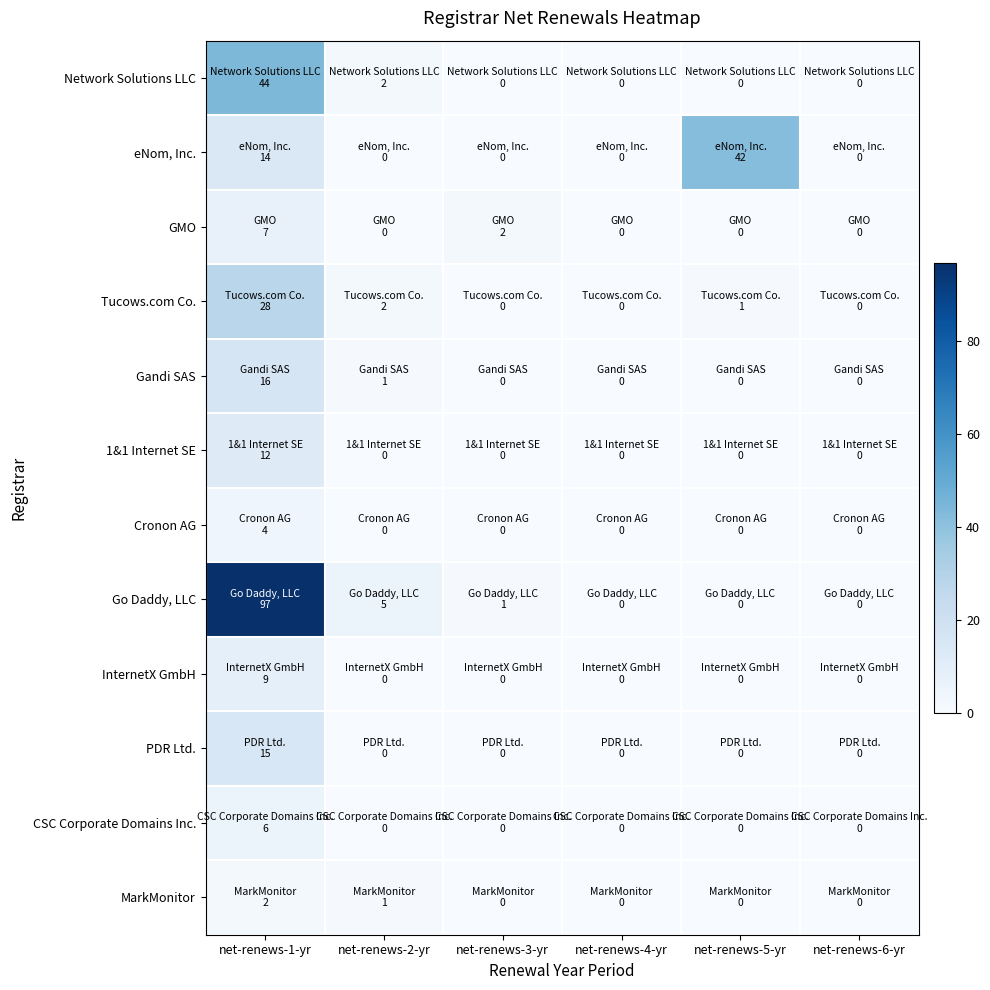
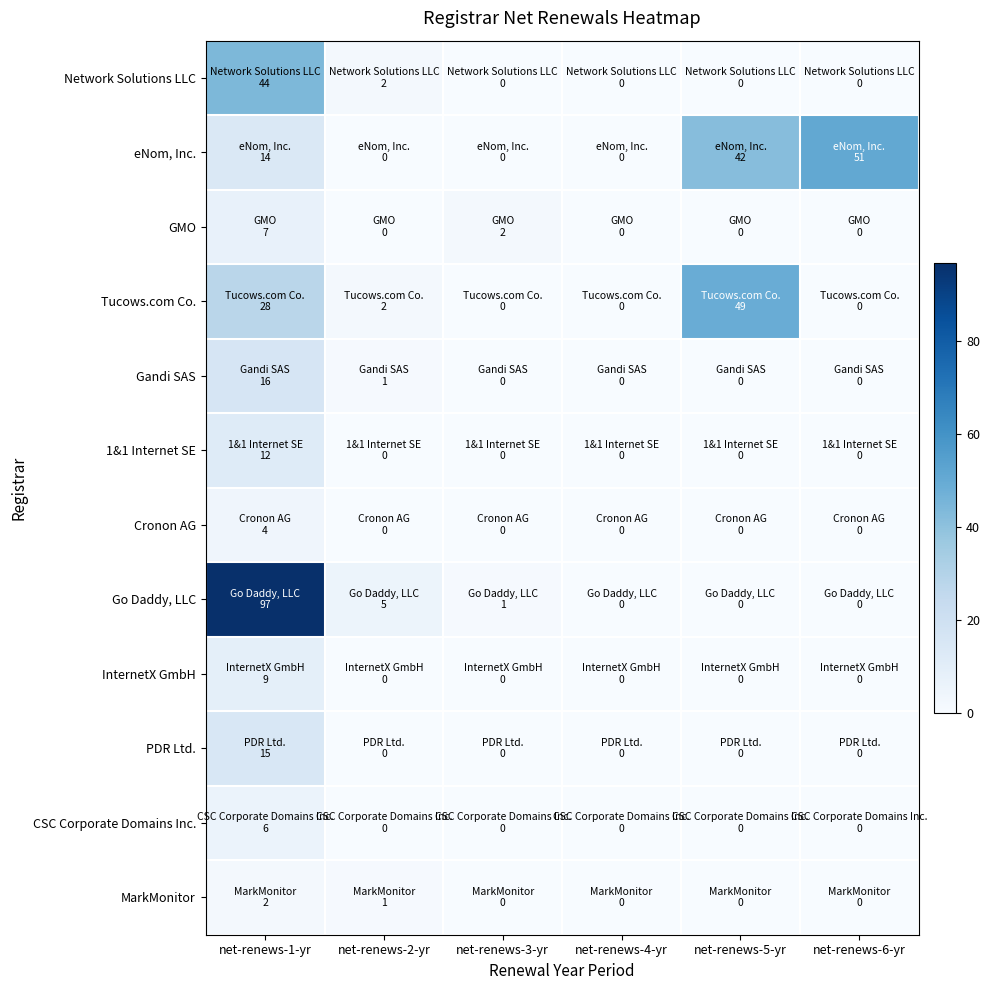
eNom, Inc., net-renews-6-yr: 0 -> 51
Tucows.com Co., net-renews-5-yr: 1 -> 49
